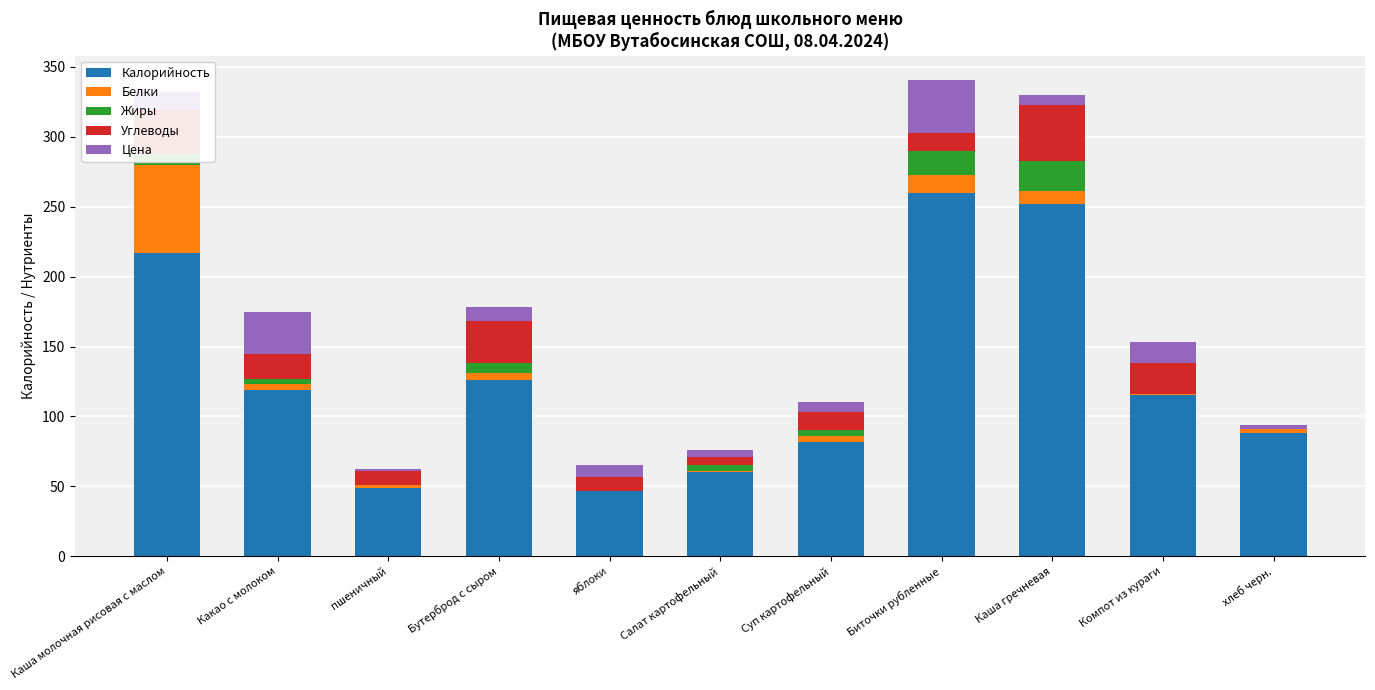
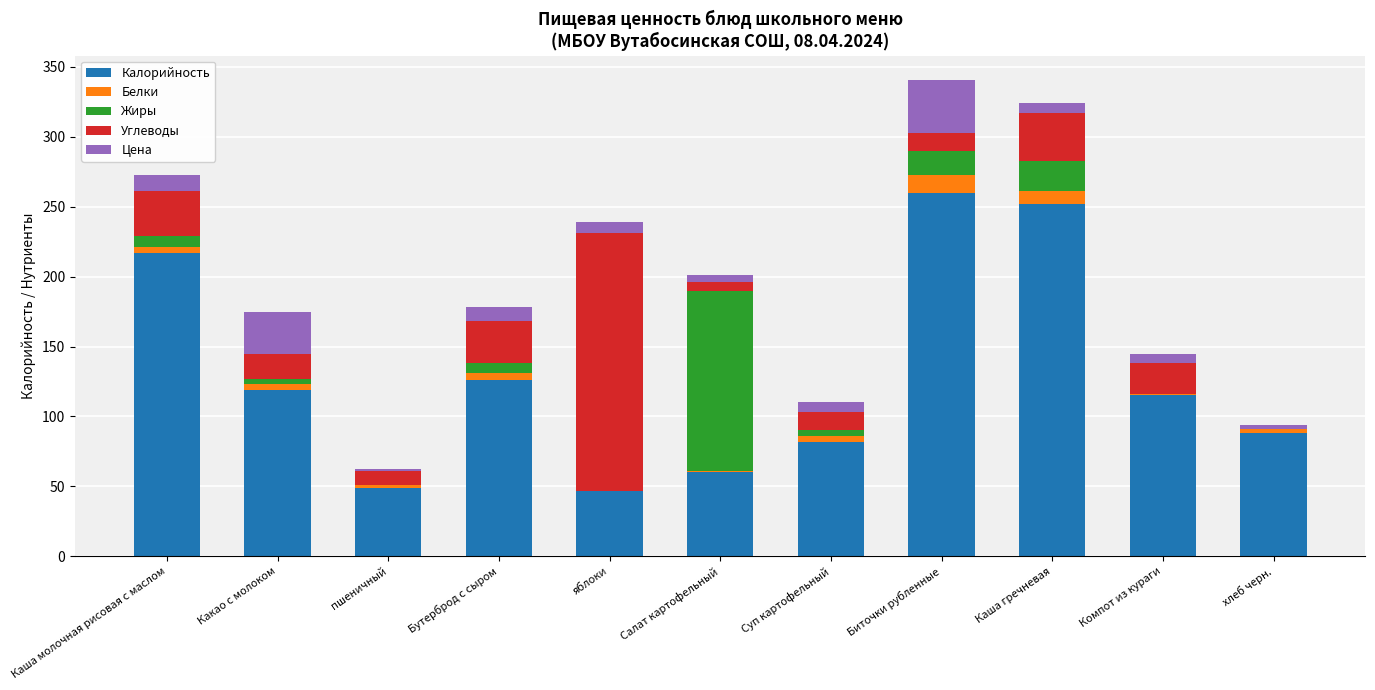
Белки, Каша молочная рисовая с маслом: 63 -> 4
Углеводы, яблоки: 10 -> 184
Жиры, Салат картофельный: 4 -> 129
Углеводы, Каша гречневая: 40 -> 34
Цена, Компот из кураги: 15 -> 7
